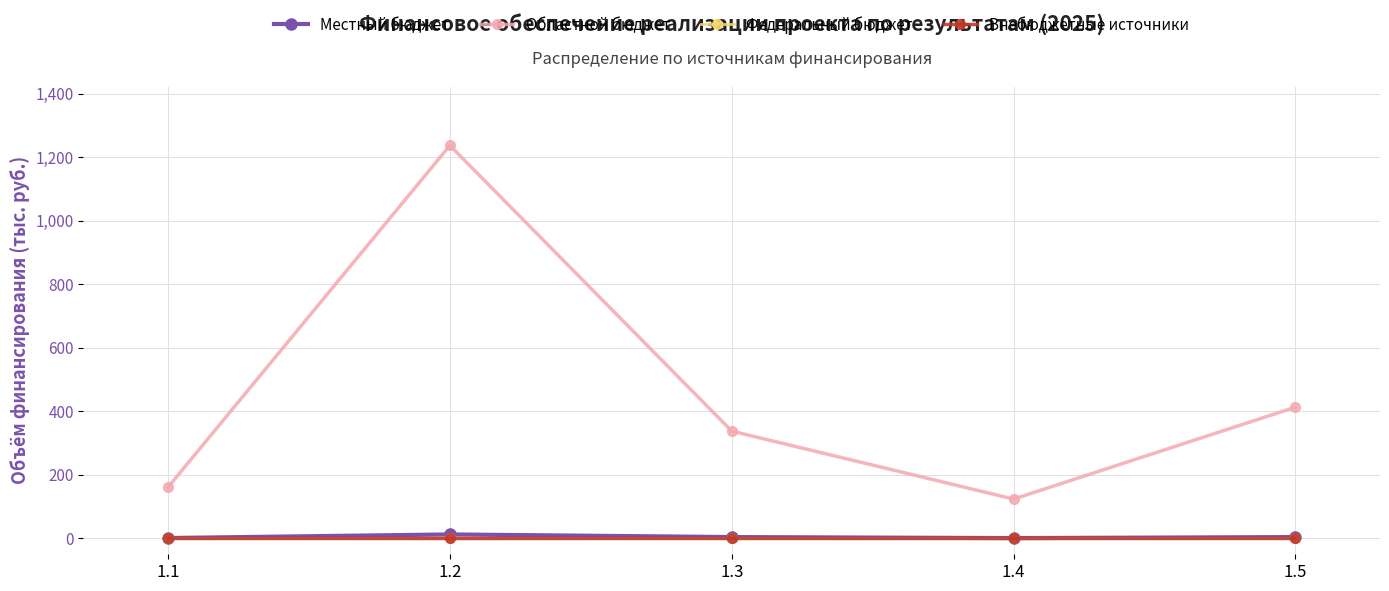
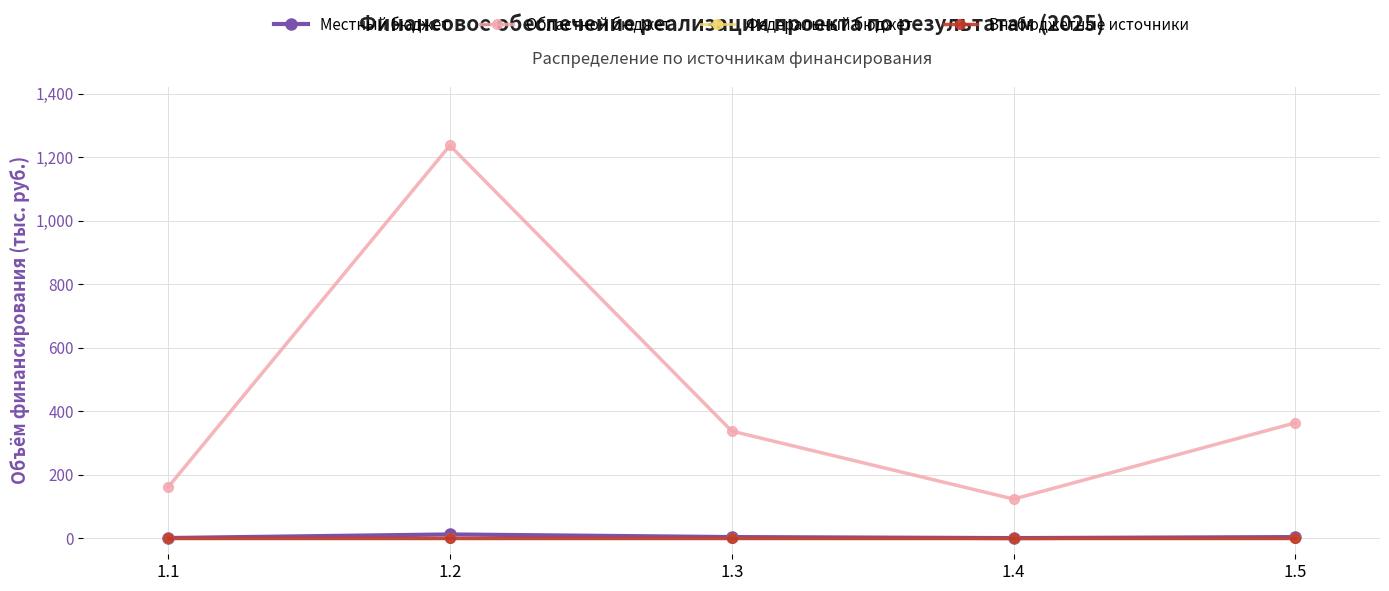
Областной бюджет, 1.5: 410 -> 360
